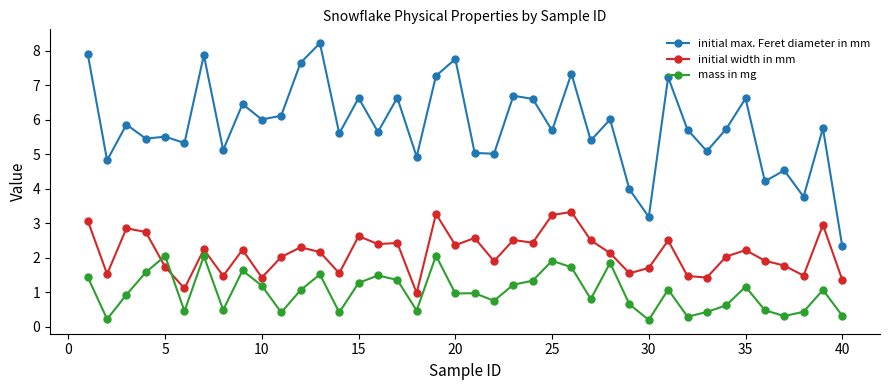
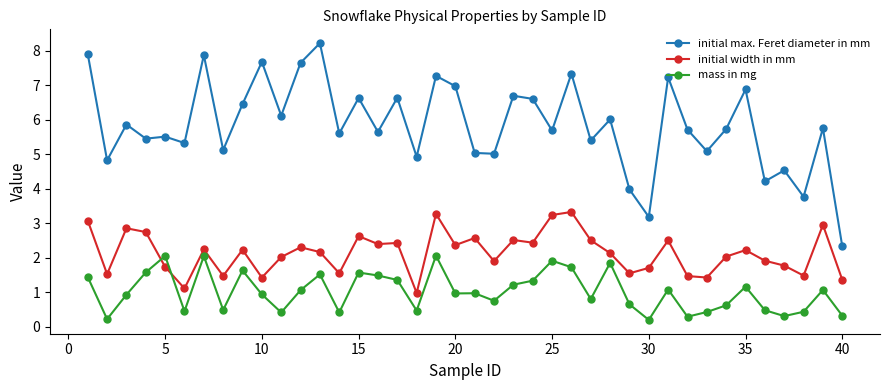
initial max. Feret diameter in mm, 10: 6.0 -> 7.7
mass in mg, 10: 1.2 -> 0.9
mass in mg, 15: 1.3 -> 1.6
initial max. Feret diameter in mm, 20: 7.8 -> 7.0
initial max. Feret diameter in mm, 35: 6.6 -> 6.9
